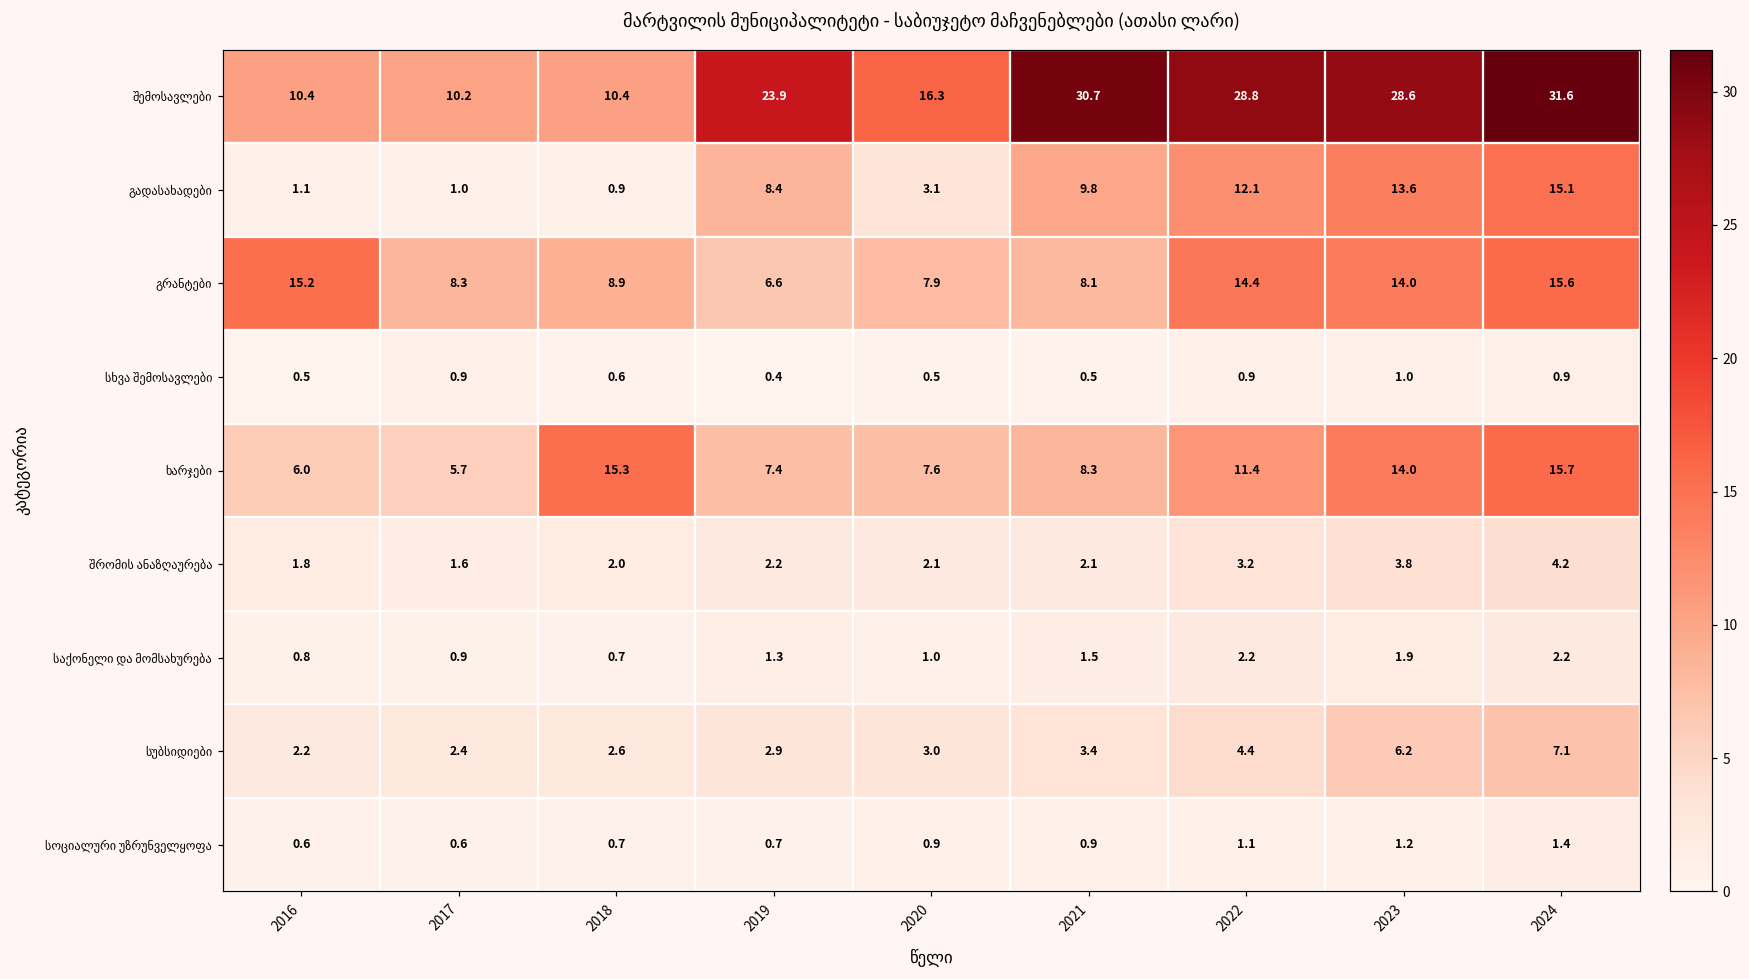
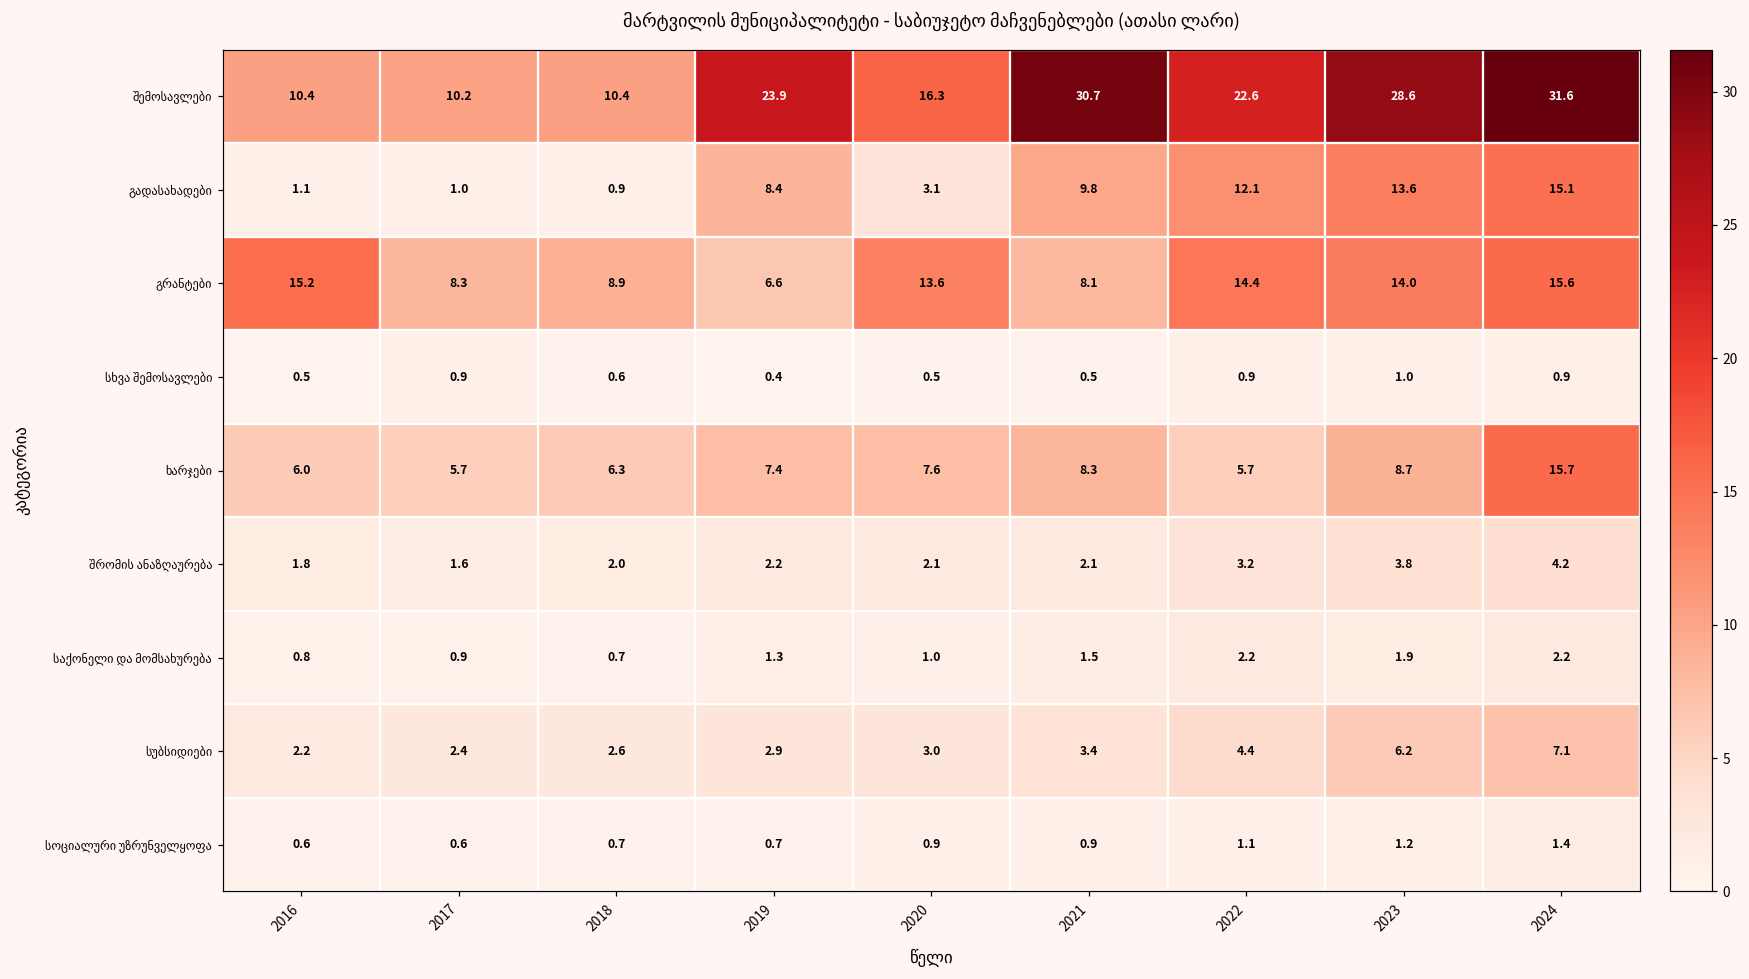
შემოსავლები, 2022: 28.8 -> 22.6
გრანტები, 2020: 7.9 -> 13.6
ხარჯები, 2018: 15.3 -> 6.3
ხარჯები, 2022: 11.4 -> 5.7
ხარჯები, 2023: 14.0 -> 8.7
